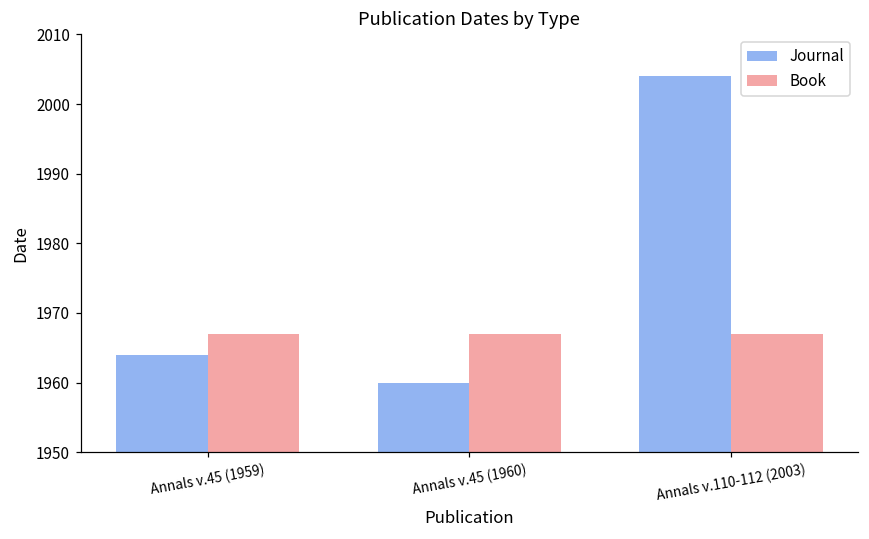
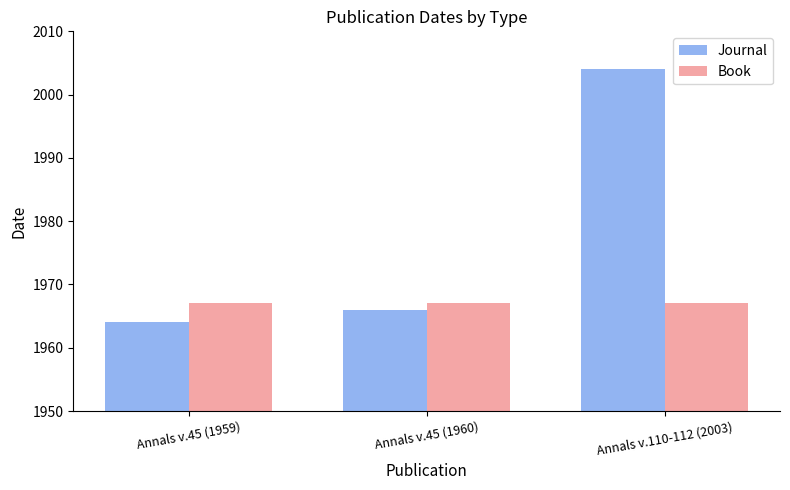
Journal, Annals v.45 (1960): 1960 -> 1966
